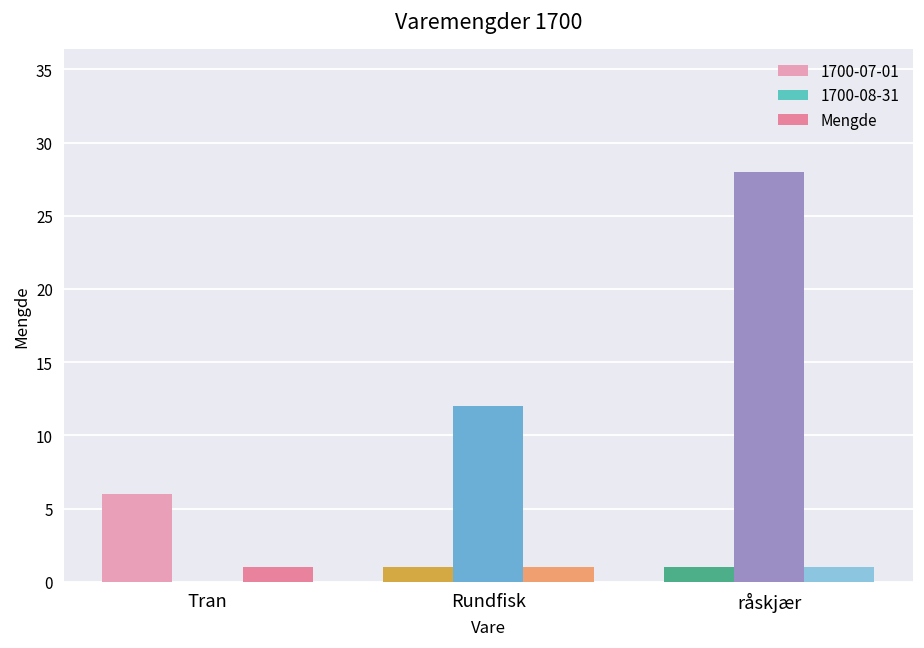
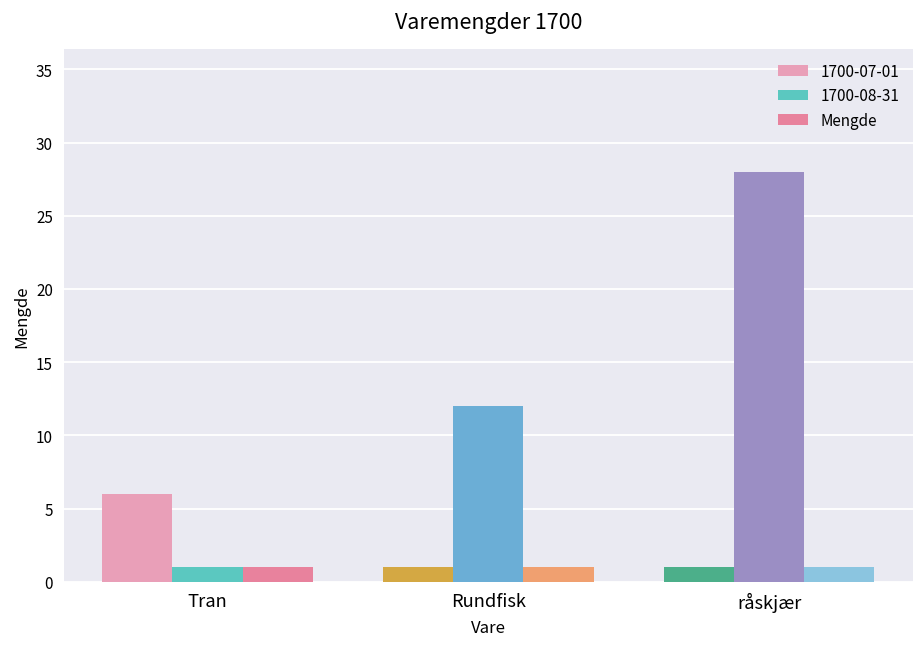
1700-08-31, Tran: 0 -> 1
